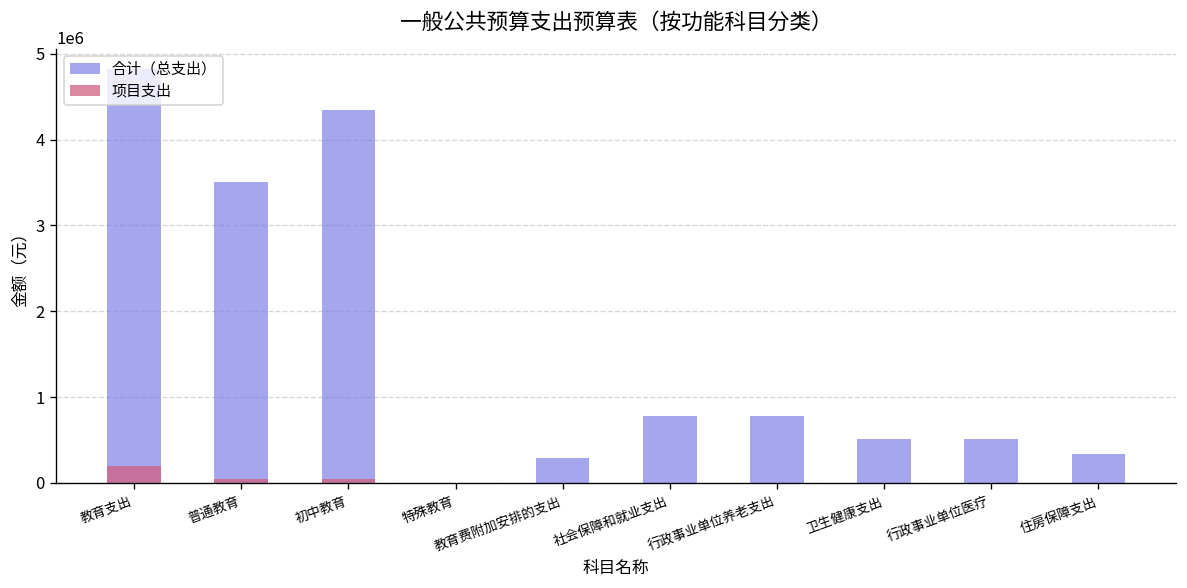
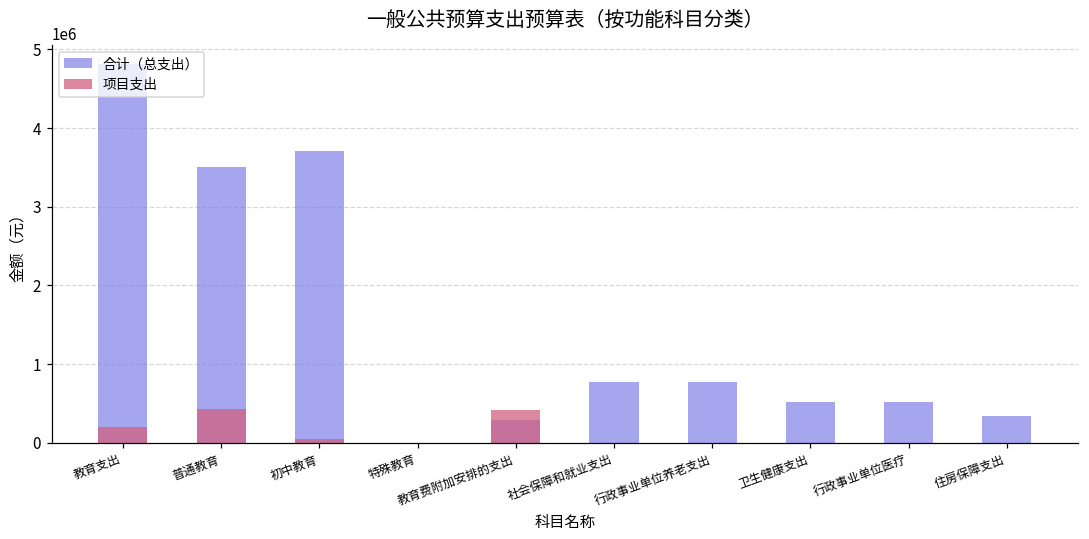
项目支出, 普通教育: 0 -> 400000
合计（总支出）, 初中教育: 4300000 -> 3700000
项目支出, 教育费附加安排的支出: 0 -> 400000
